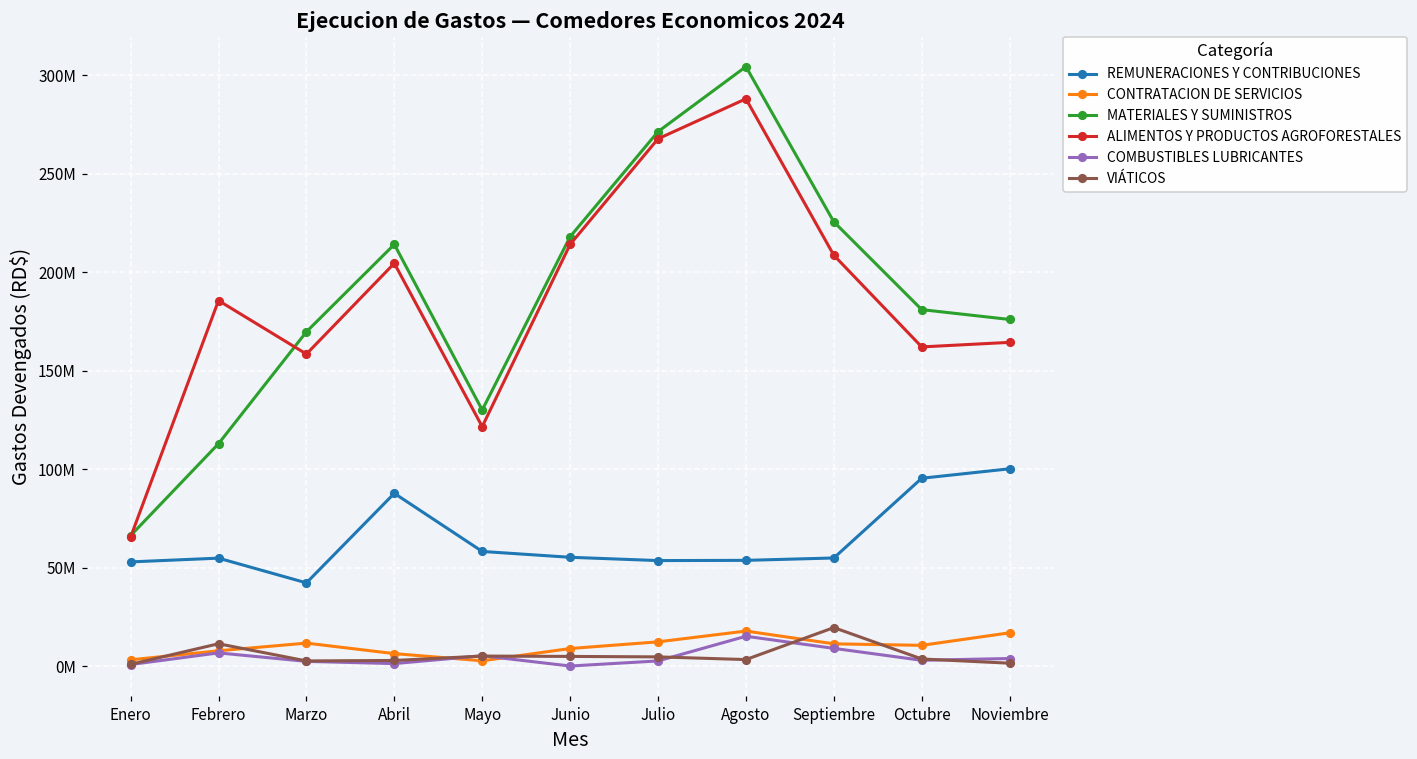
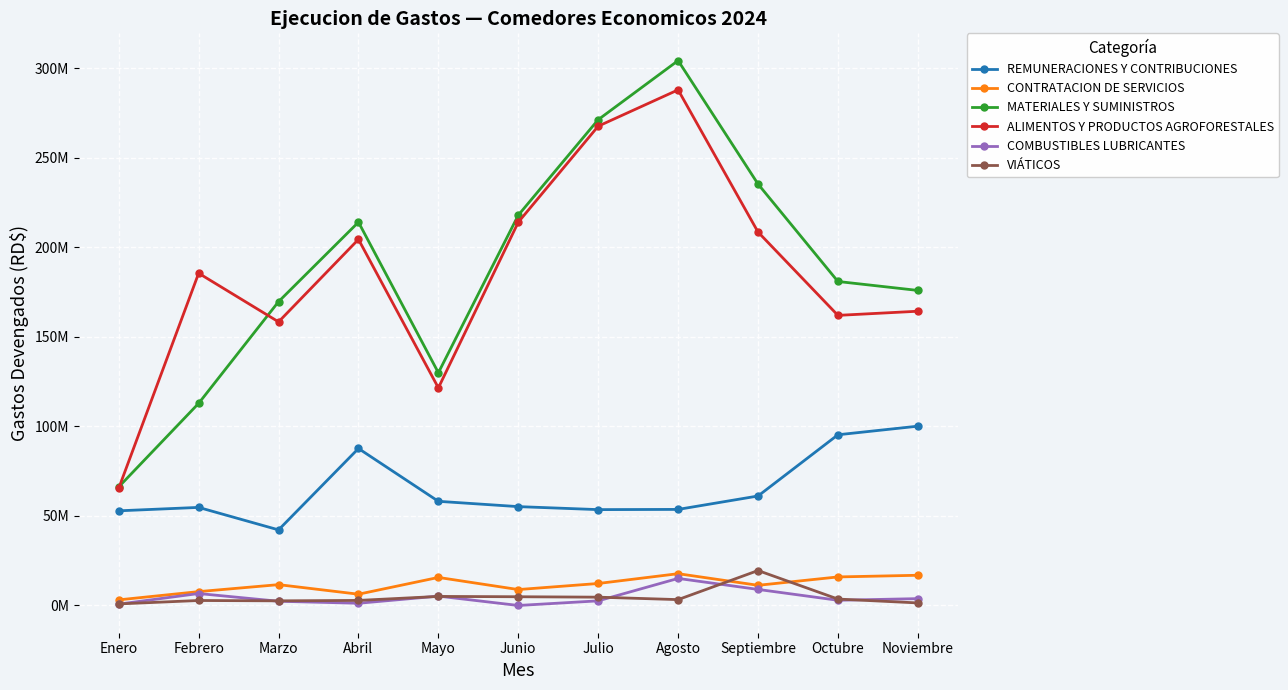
VIÁTICOS, Febrero: 11000000 -> 3000000
CONTRATACION DE SERVICIOS, Mayo: 3000000 -> 16000000
REMUNERACIONES Y CONTRIBUCIONES, Septiembre: 55000000 -> 61000000
MATERIALES Y SUMINISTROS, Septiembre: 226000000 -> 235000000
CONTRATACION DE SERVICIOS, Octubre: 11000000 -> 16000000
